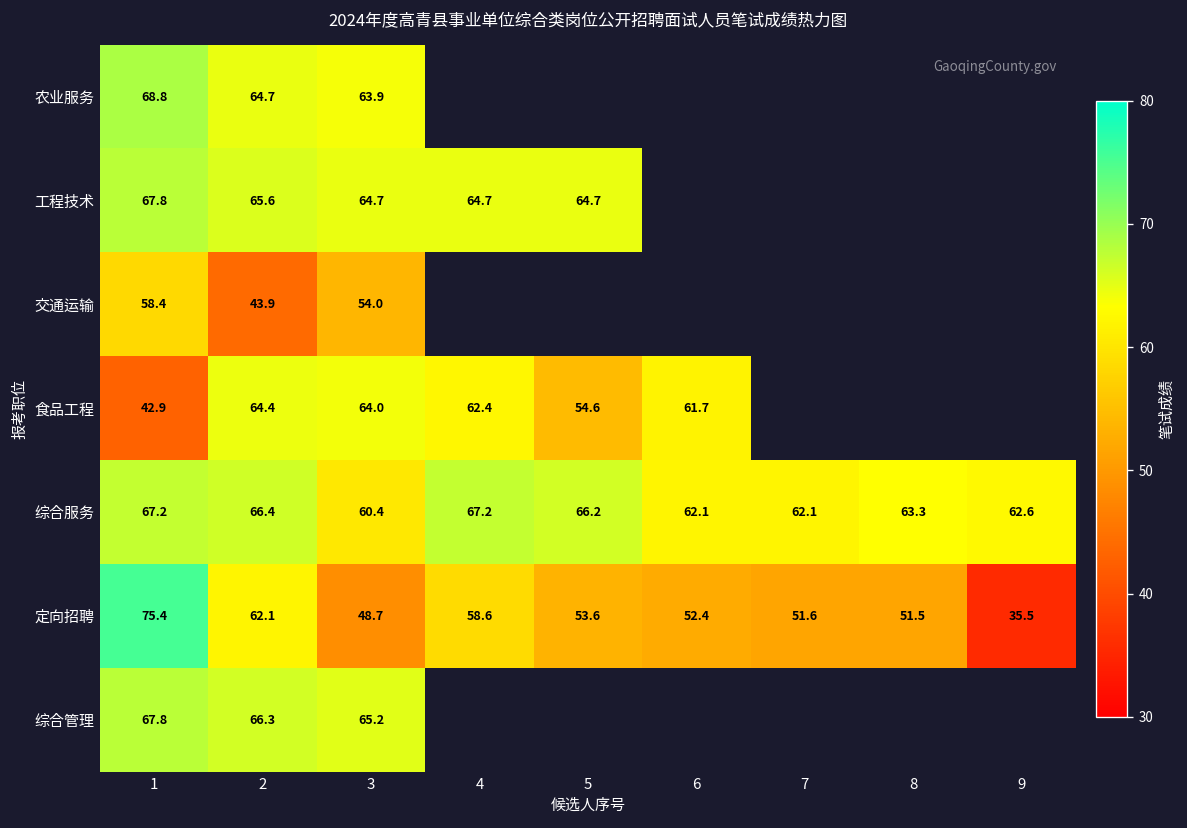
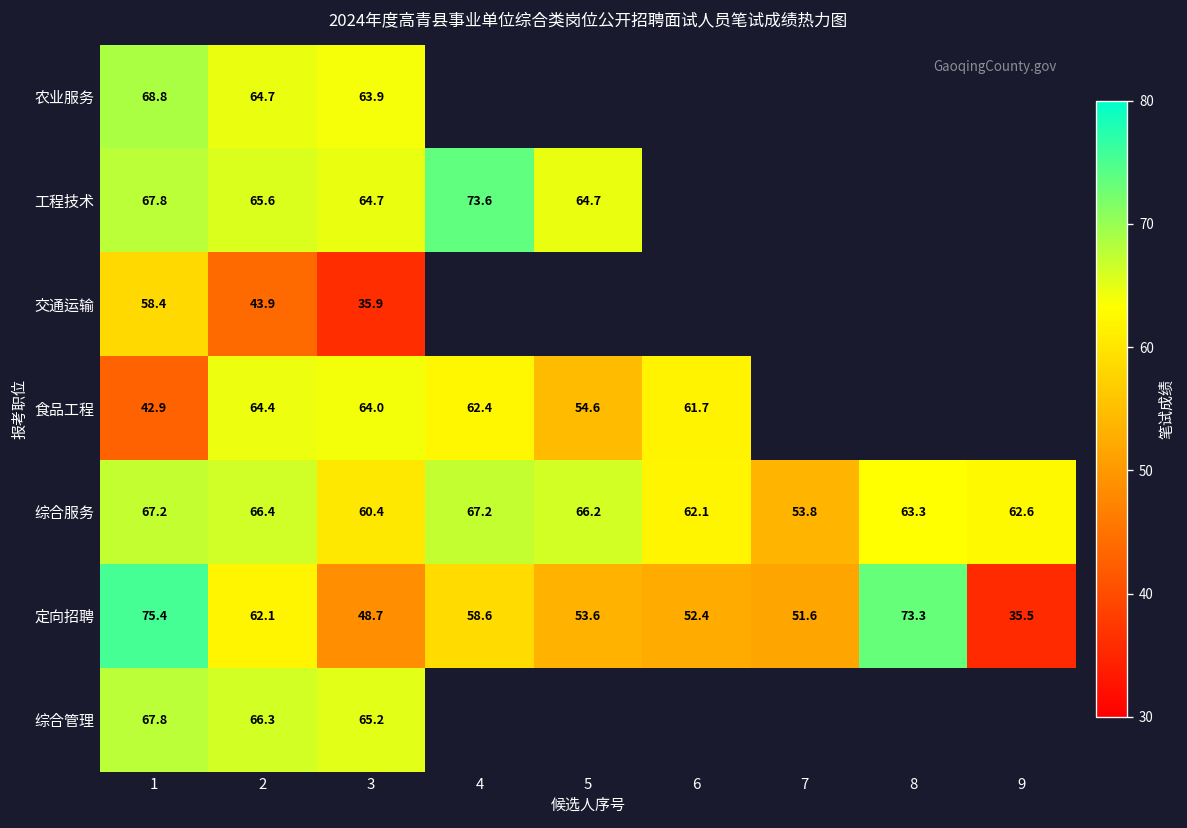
工程技术, 4: 64.7 -> 73.6
交通运输, 3: 54.0 -> 35.9
综合服务, 7: 62.1 -> 53.8
定向招聘, 8: 51.5 -> 73.3
